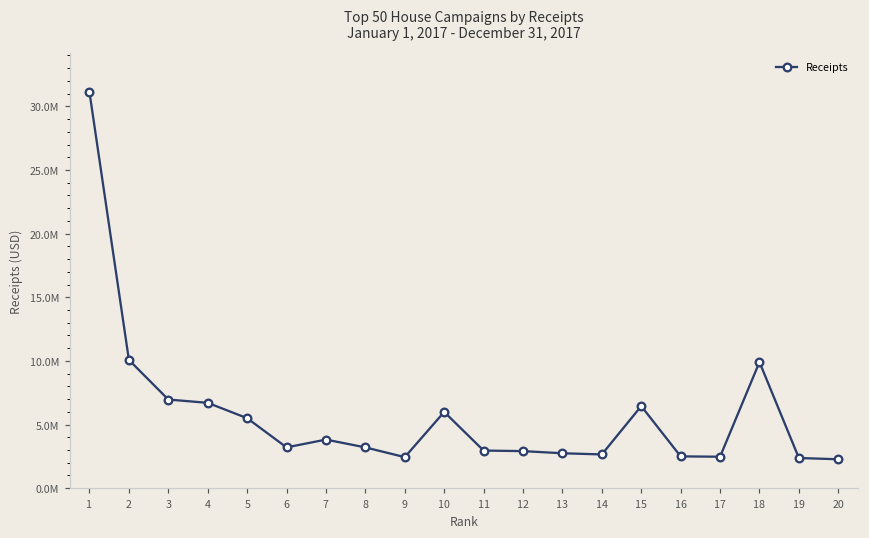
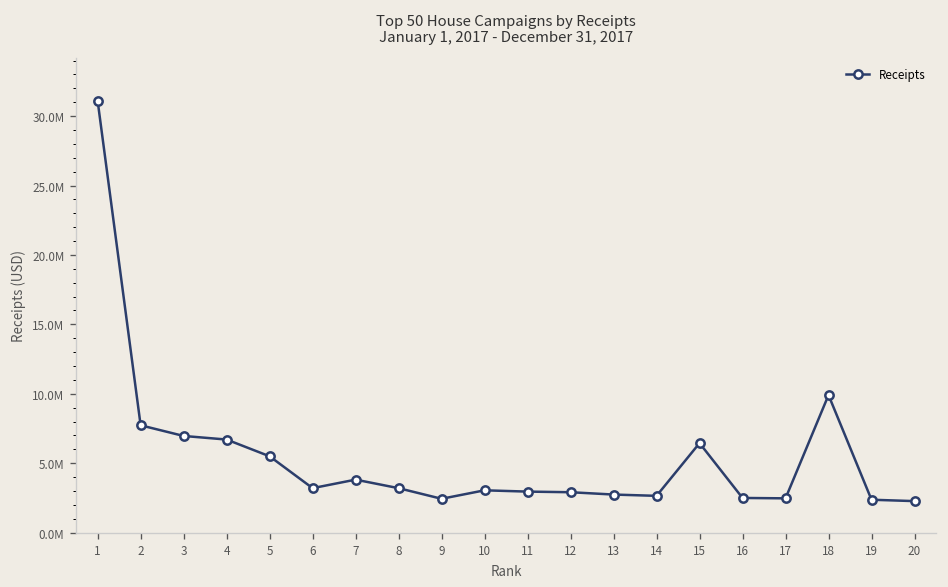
2: 10100000 -> 7700000
10: 6000000 -> 3100000
